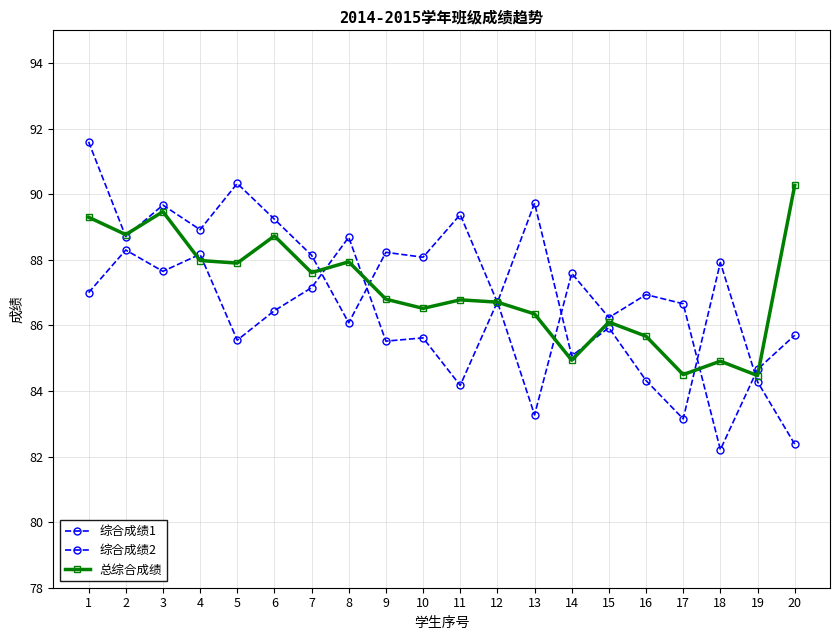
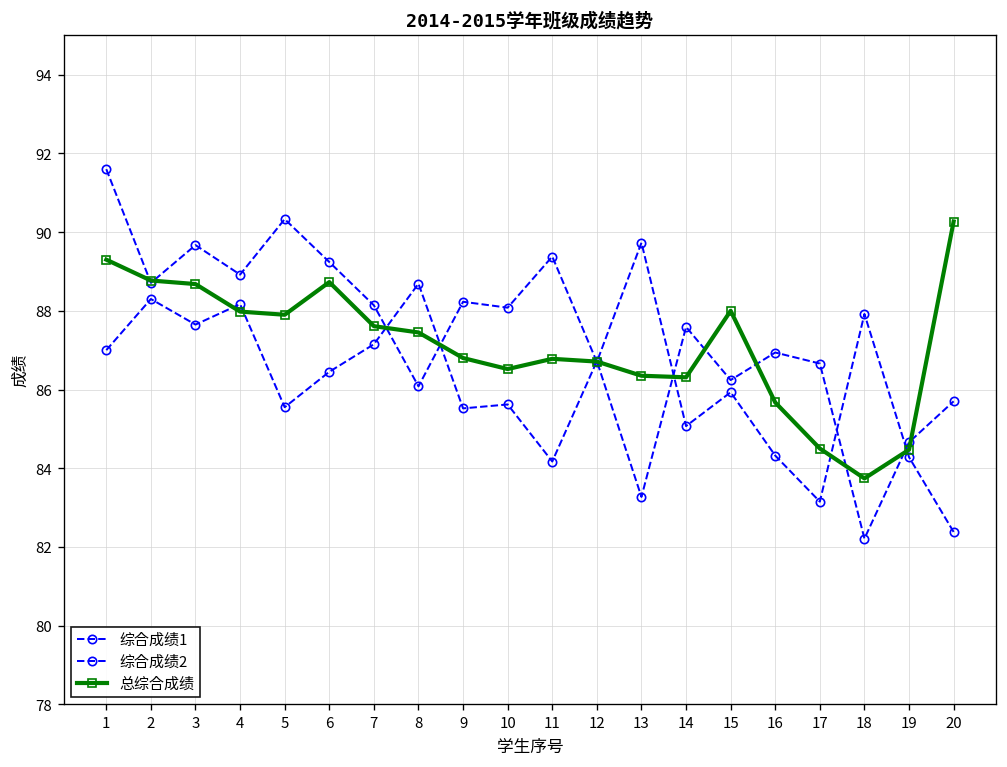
总综合成绩, 3: 89.5 -> 88.7
总综合成绩, 8: 87.9 -> 87.5
总综合成绩, 14: 84.9 -> 86.3
总综合成绩, 15: 86.1 -> 88.0
总综合成绩, 18: 84.9 -> 83.7
